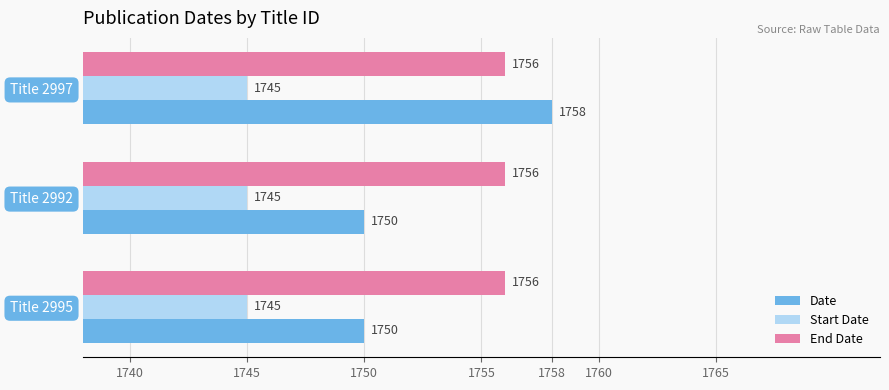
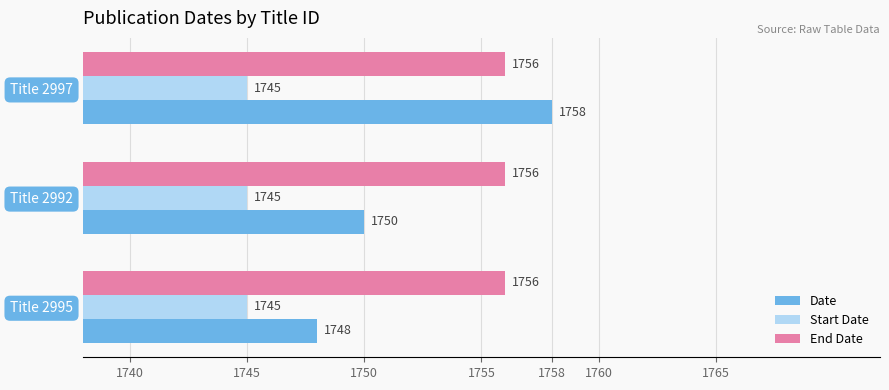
Date, Title 2995: 1750 -> 1748
